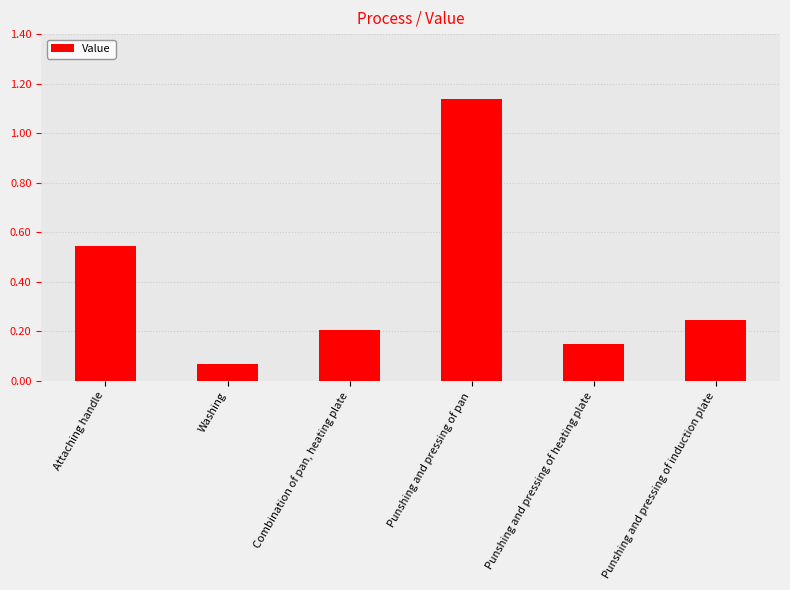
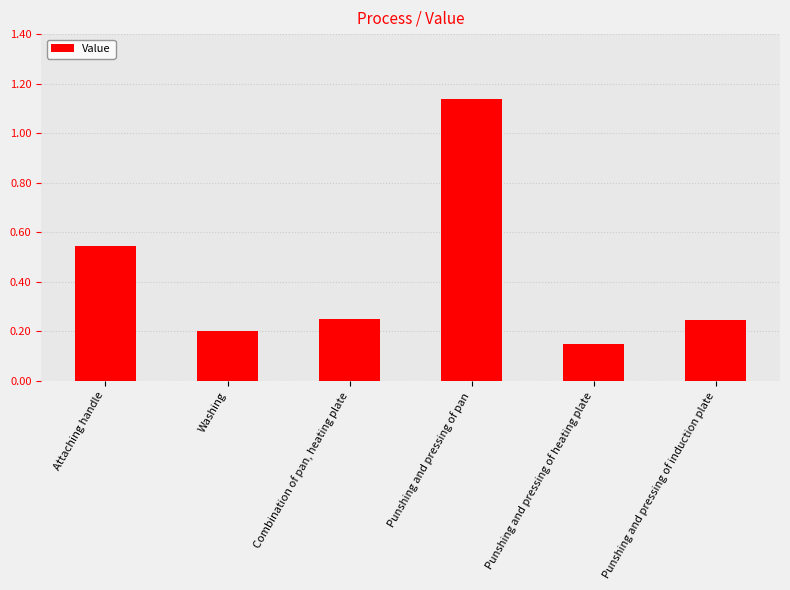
Washing: 0.07 -> 0.20
Combination of pan, heating plate: 0.21 -> 0.25
